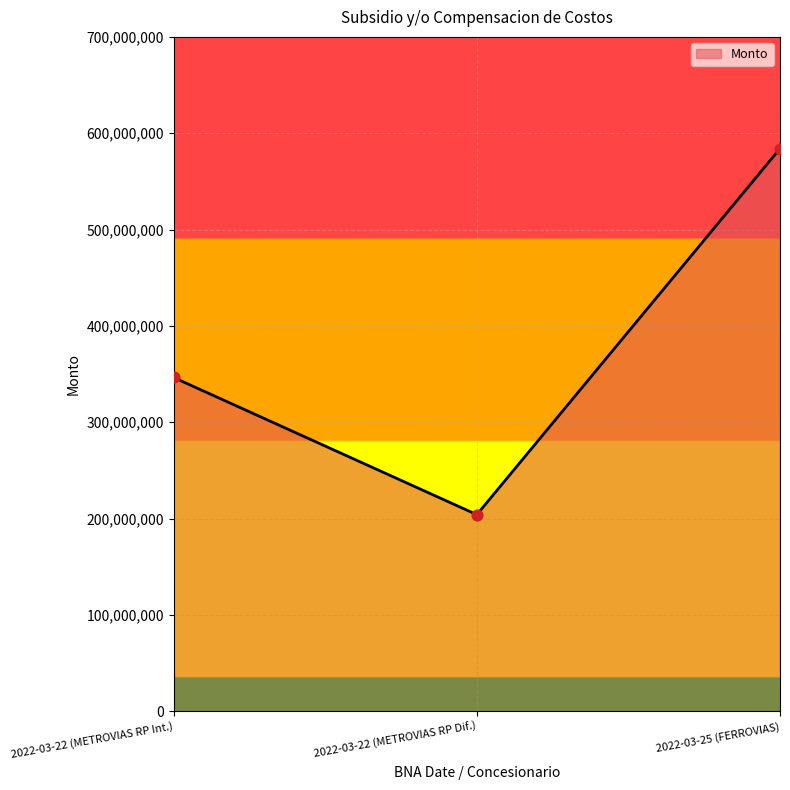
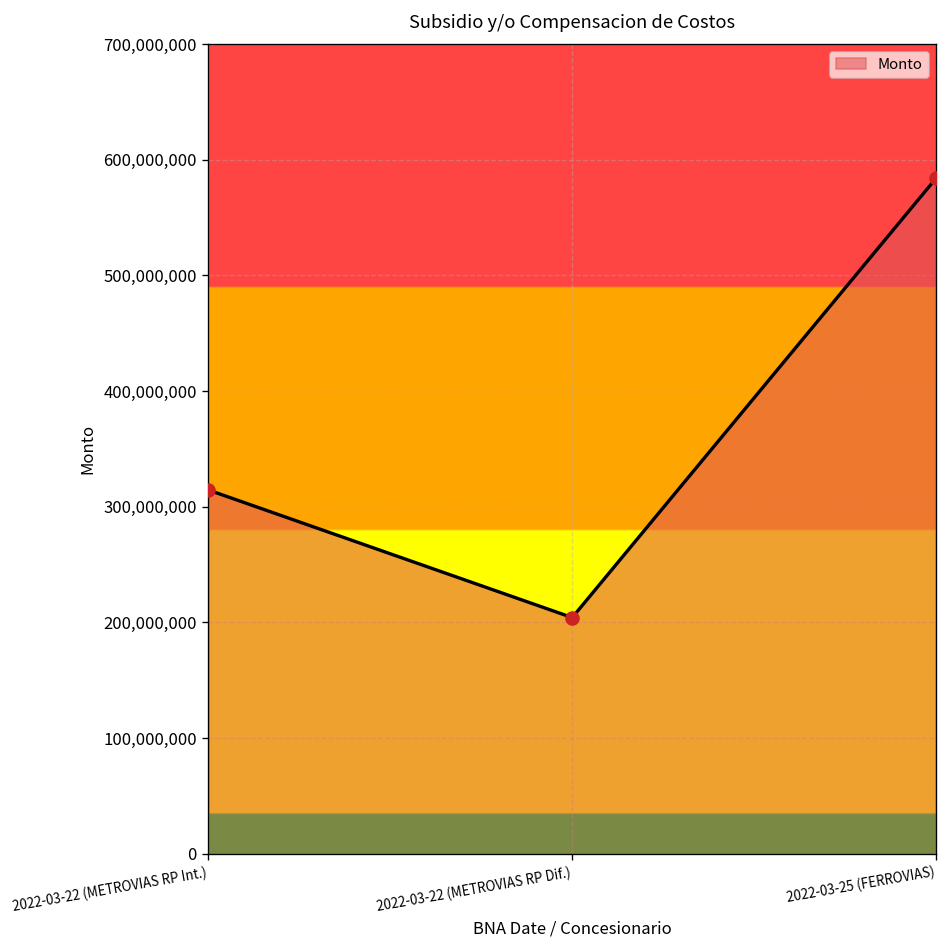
2022-03-22 (METROVIAS RP Int.): 350,000,000 -> 310,000,000
